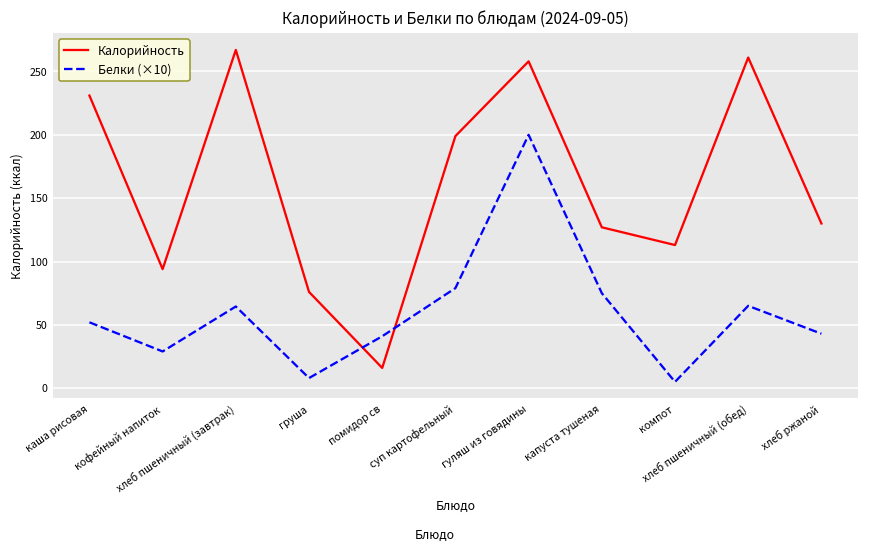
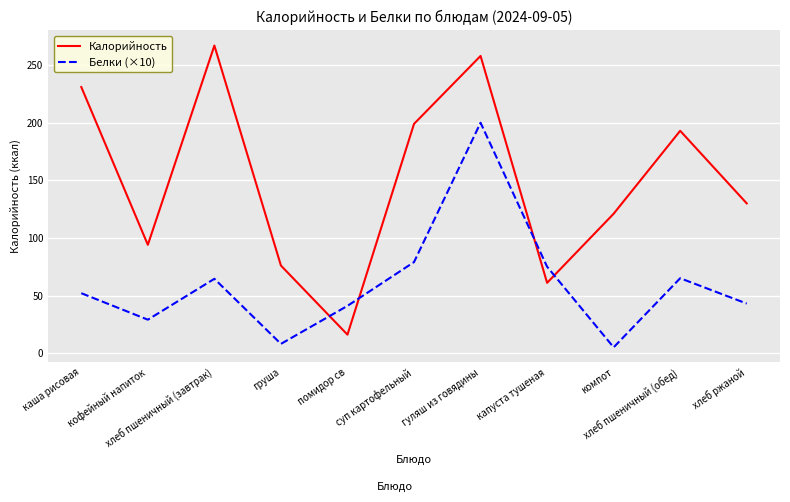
Калорийность, капуста тушеная: 127 -> 61
Калорийность, компот: 113 -> 121
Калорийность, хлеб пшеничный (обед): 261 -> 193
